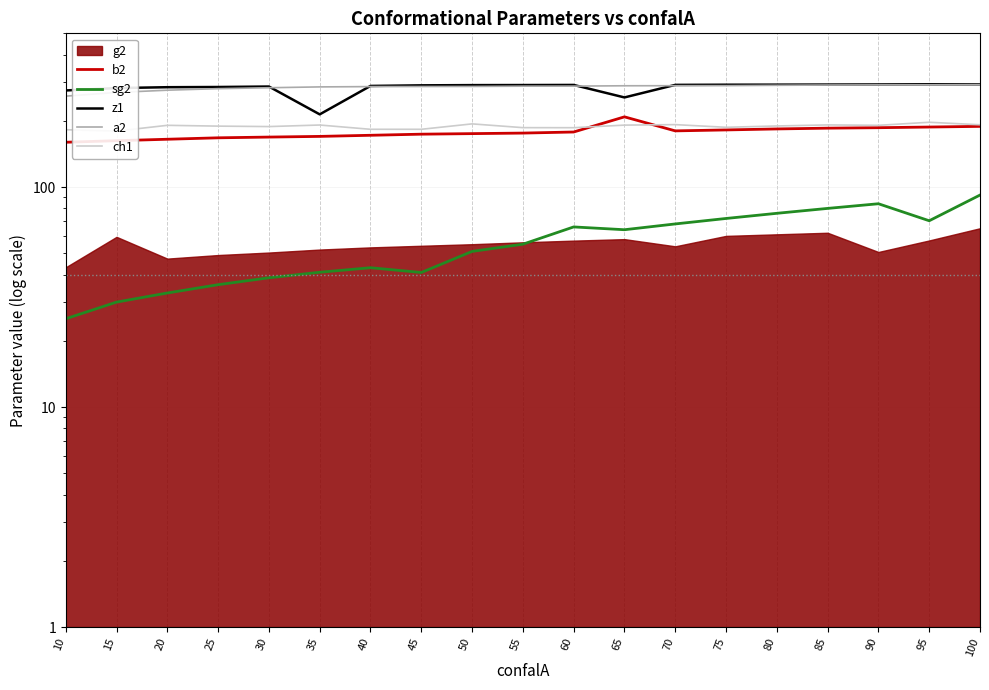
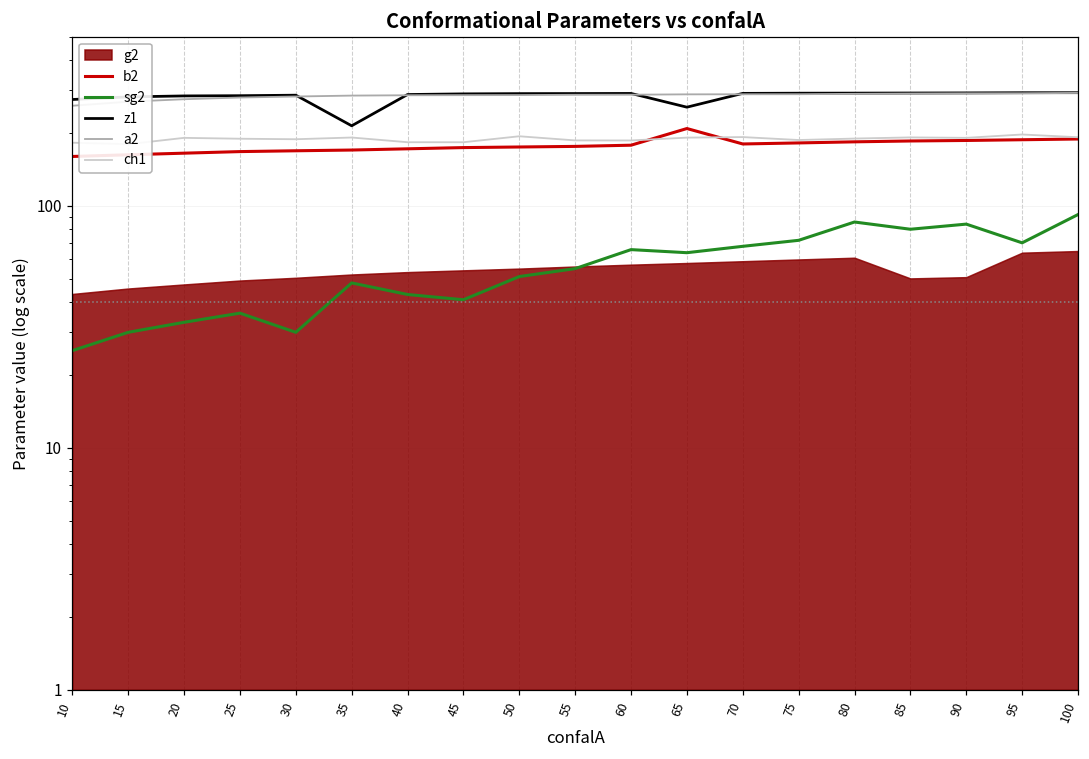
g2, 15: 59 -> 46
sg2, 30: 39 -> 30
sg2, 35: 41 -> 48
g2, 70: 54 -> 59
sg2, 80: 76 -> 86
g2, 85: 62 -> 50
g2, 95: 57 -> 64
